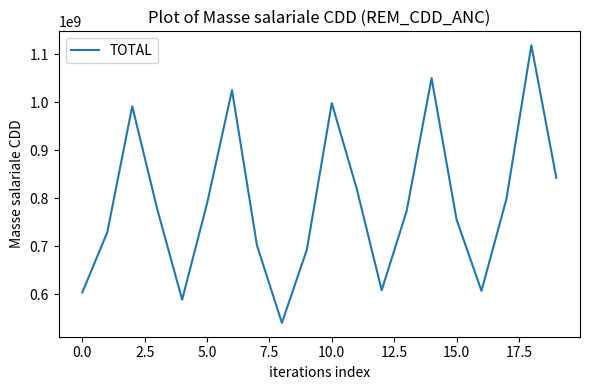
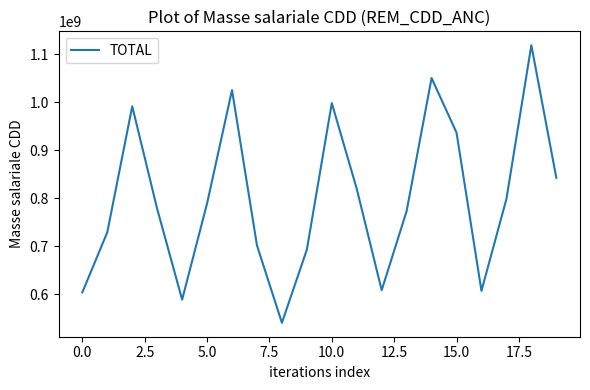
15.0: 760000000 -> 940000000
